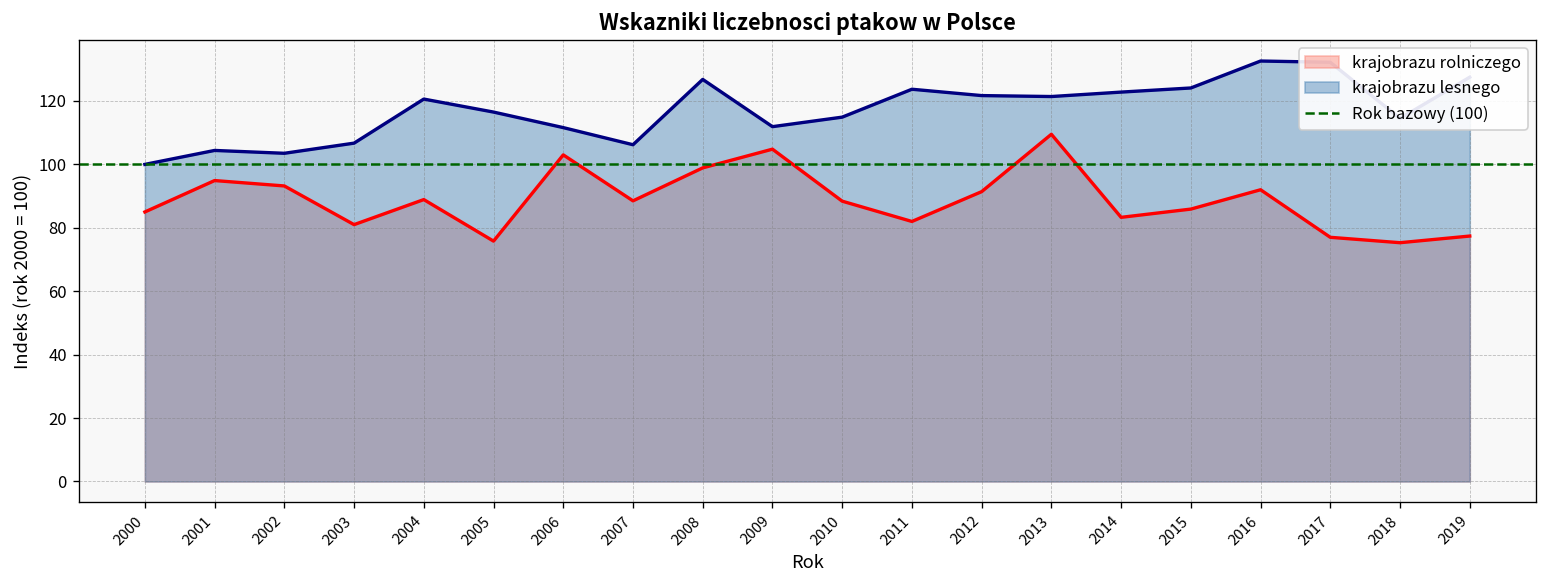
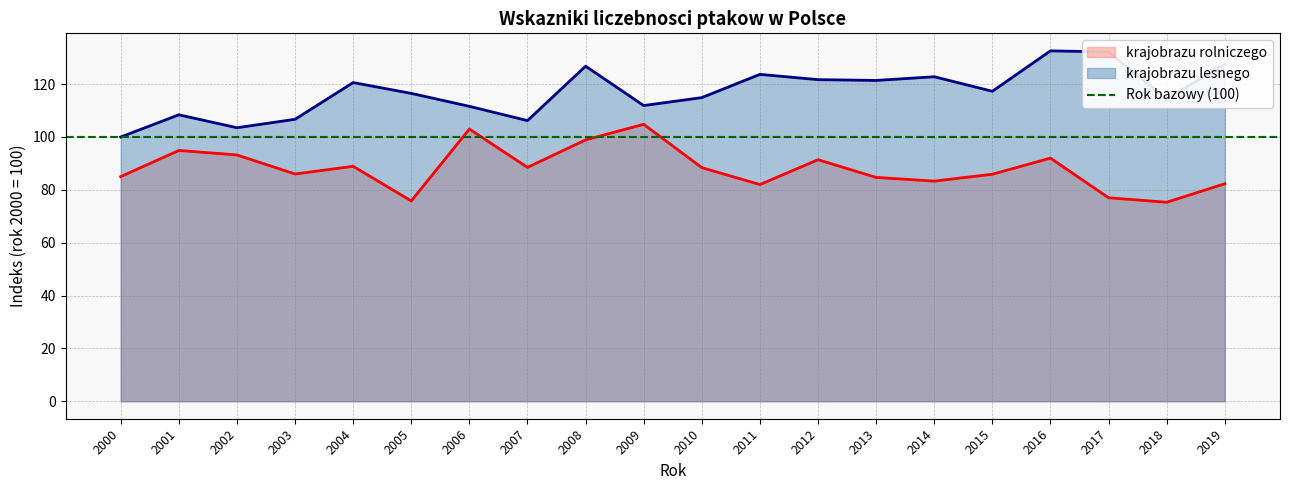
krajobrazu lesnego, 2001: 104 -> 108
krajobrazu rolniczego, 2003: 81 -> 86
krajobrazu rolniczego, 2013: 110 -> 85
krajobrazu lesnego, 2015: 124 -> 117
krajobrazu rolniczego, 2019: 77 -> 82
